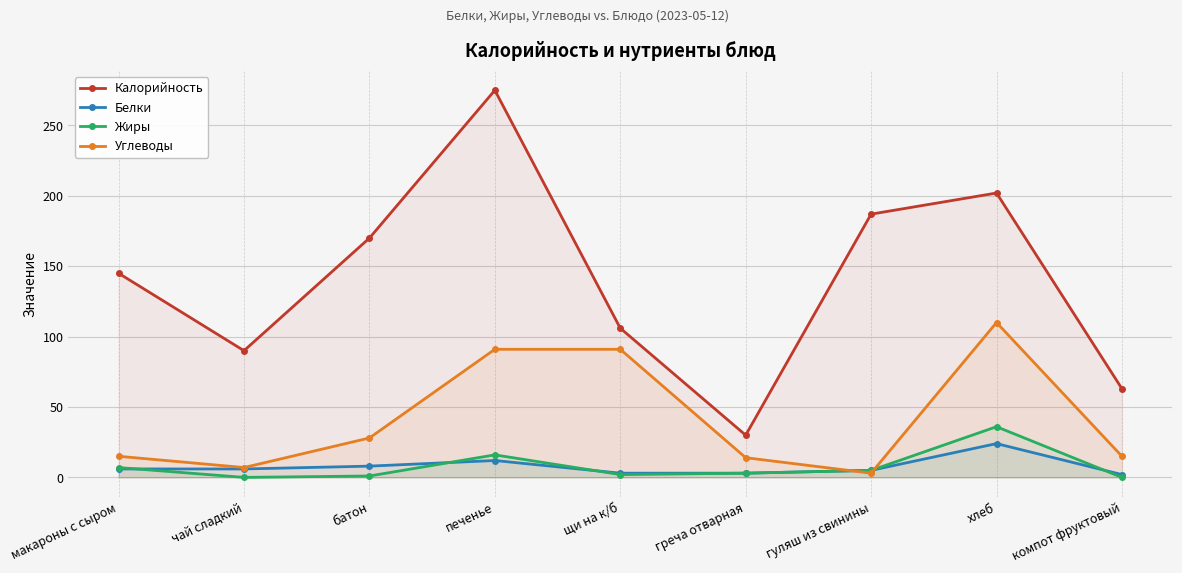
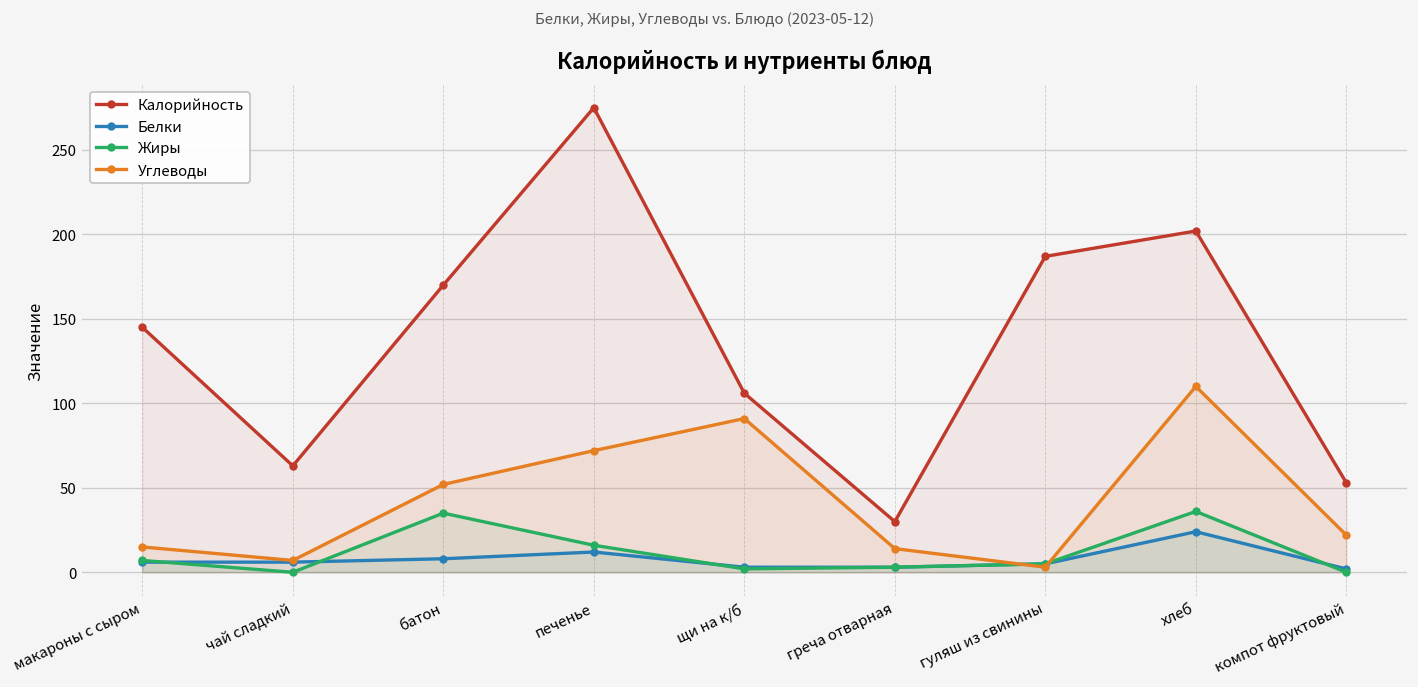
Калорийность, чай сладкий: 90 -> 63
Жиры, батон: 1 -> 35
Углеводы, батон: 28 -> 52
Углеводы, печенье: 91 -> 72
Калорийность, компот фруктовый: 63 -> 53
Углеводы, компот фруктовый: 15 -> 22
